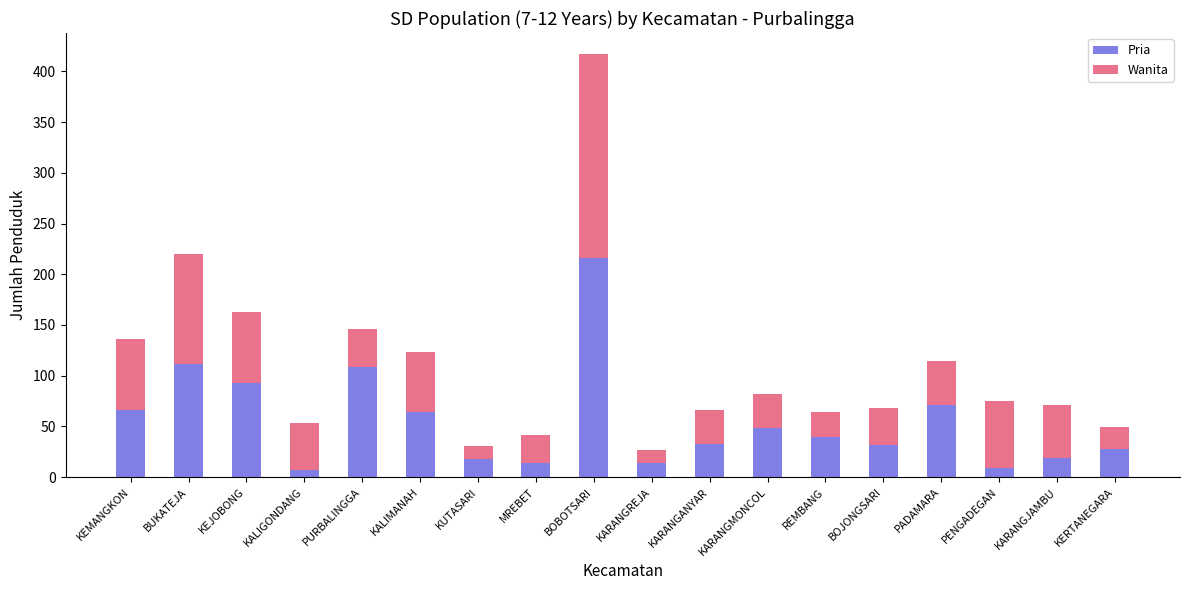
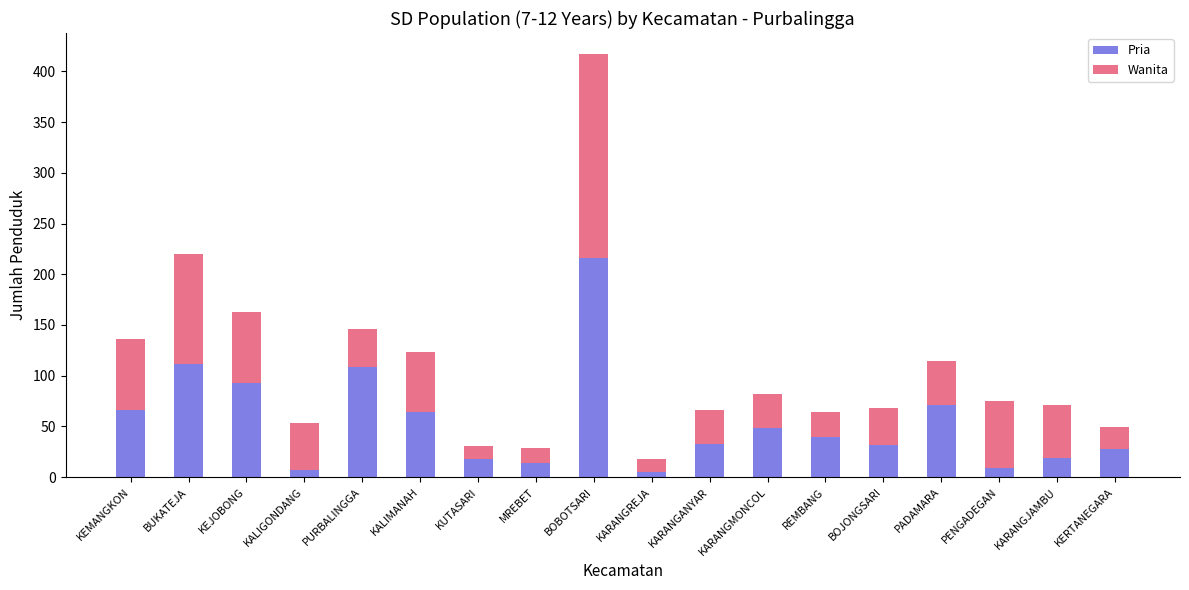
Wanita, MREBET: 28 -> 15
Pria, KARANGREJA: 14 -> 5
